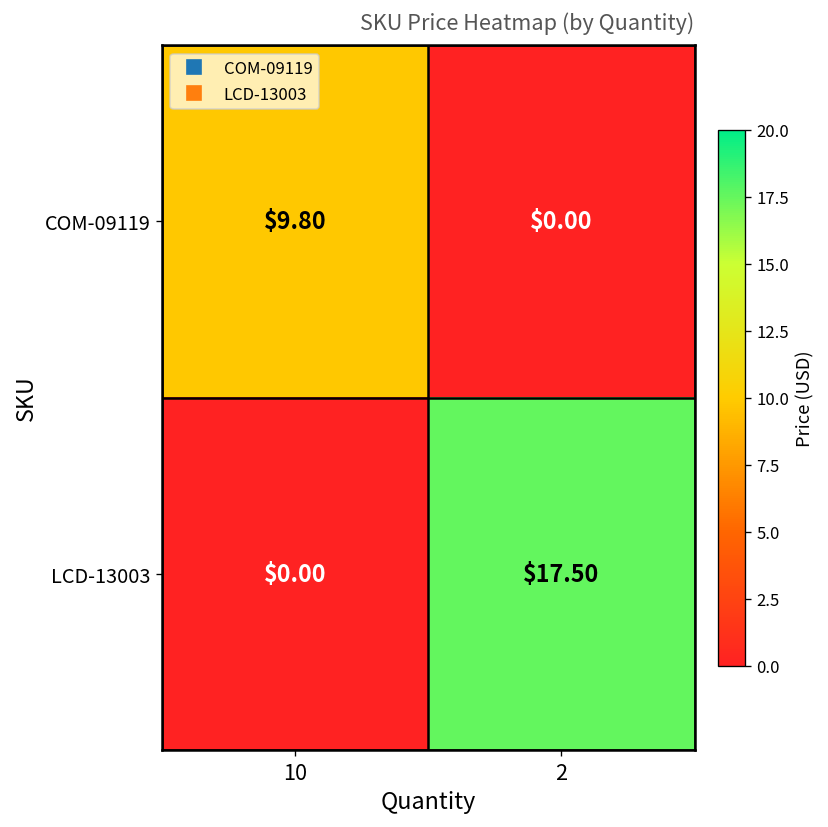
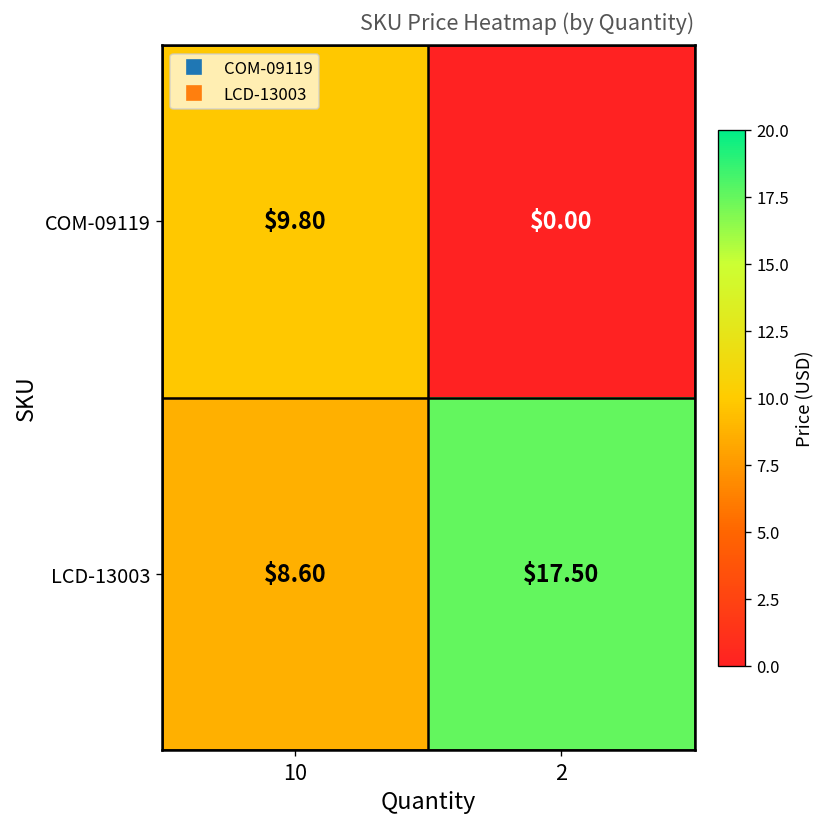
LCD-13003, 10: $0.00 -> $8.60
